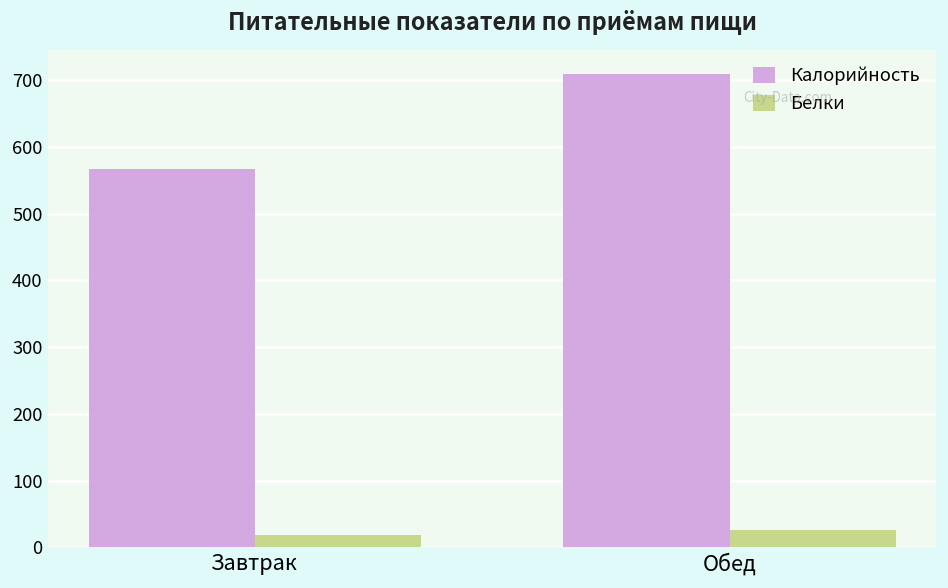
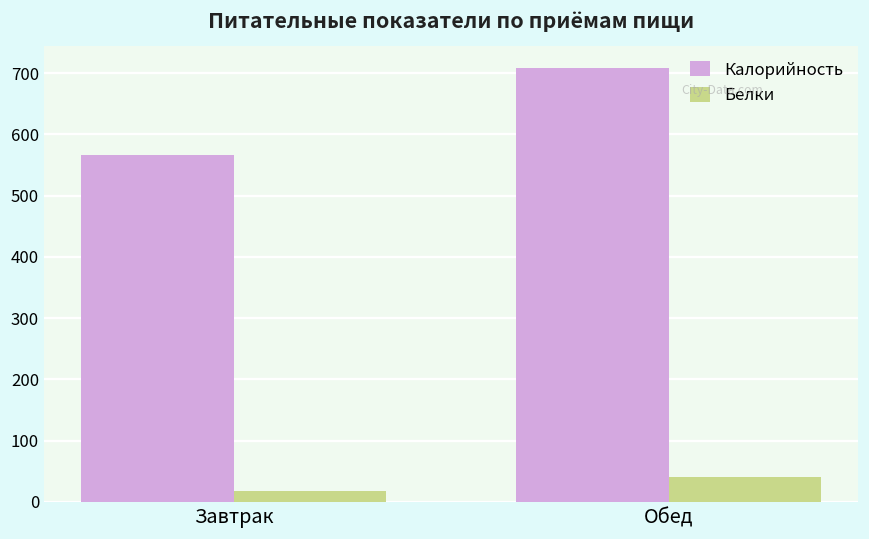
Белки, Обед: 30 -> 40
